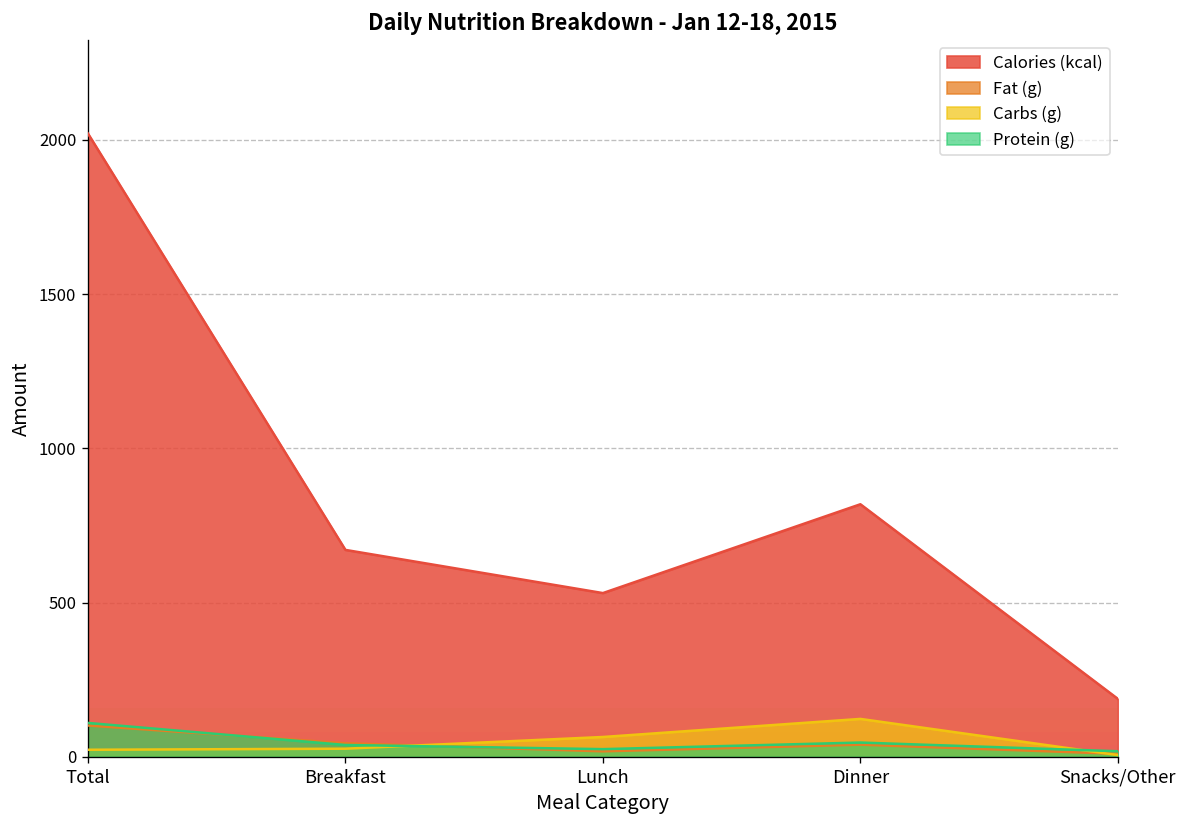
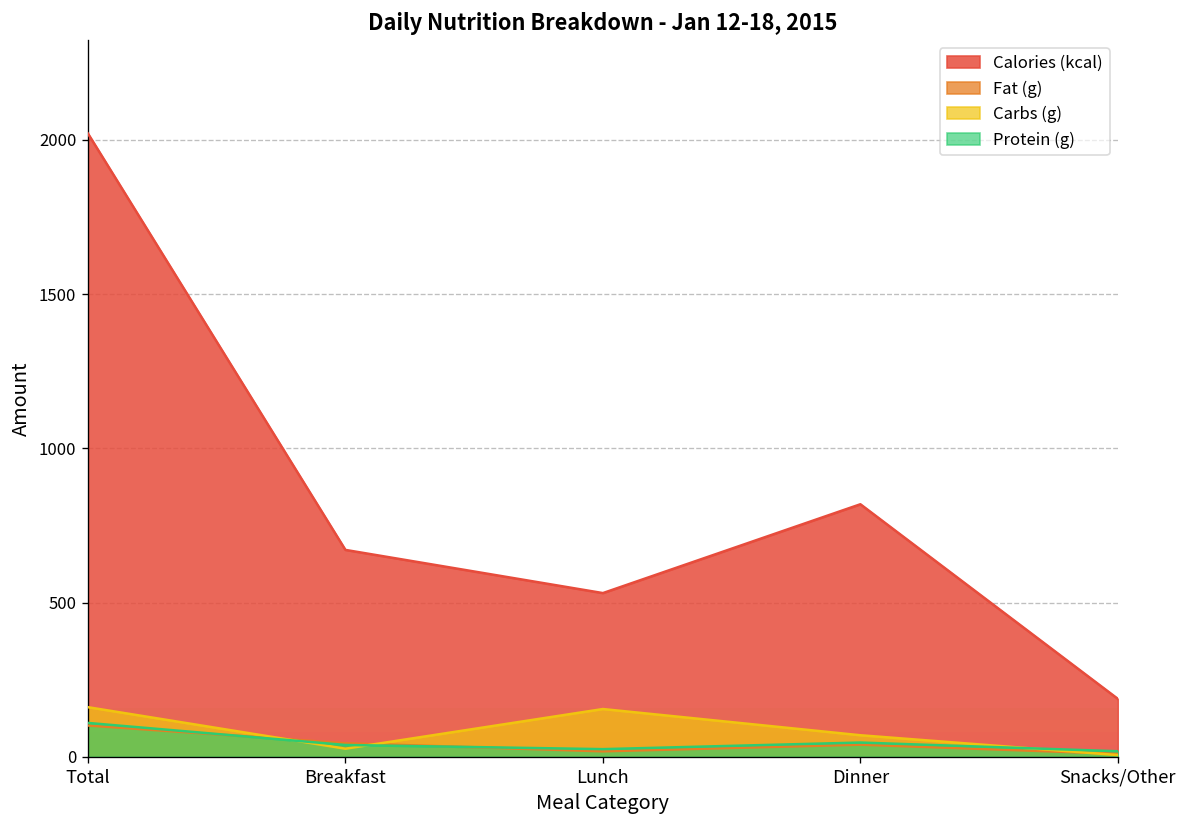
Carbs (g), Total: 20 -> 160
Carbs (g), Lunch: 60 -> 160
Carbs (g), Dinner: 120 -> 70
